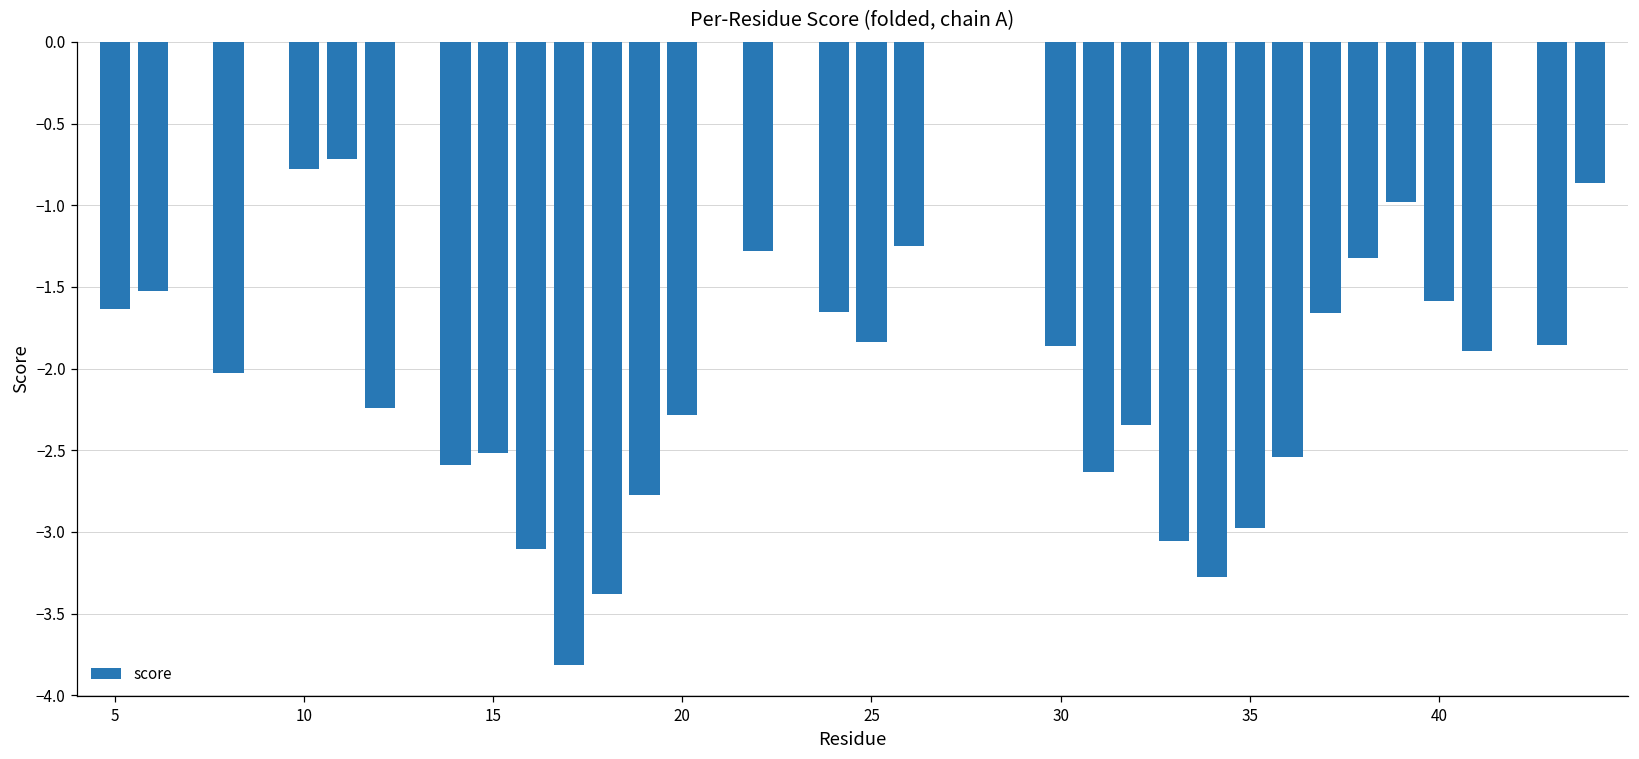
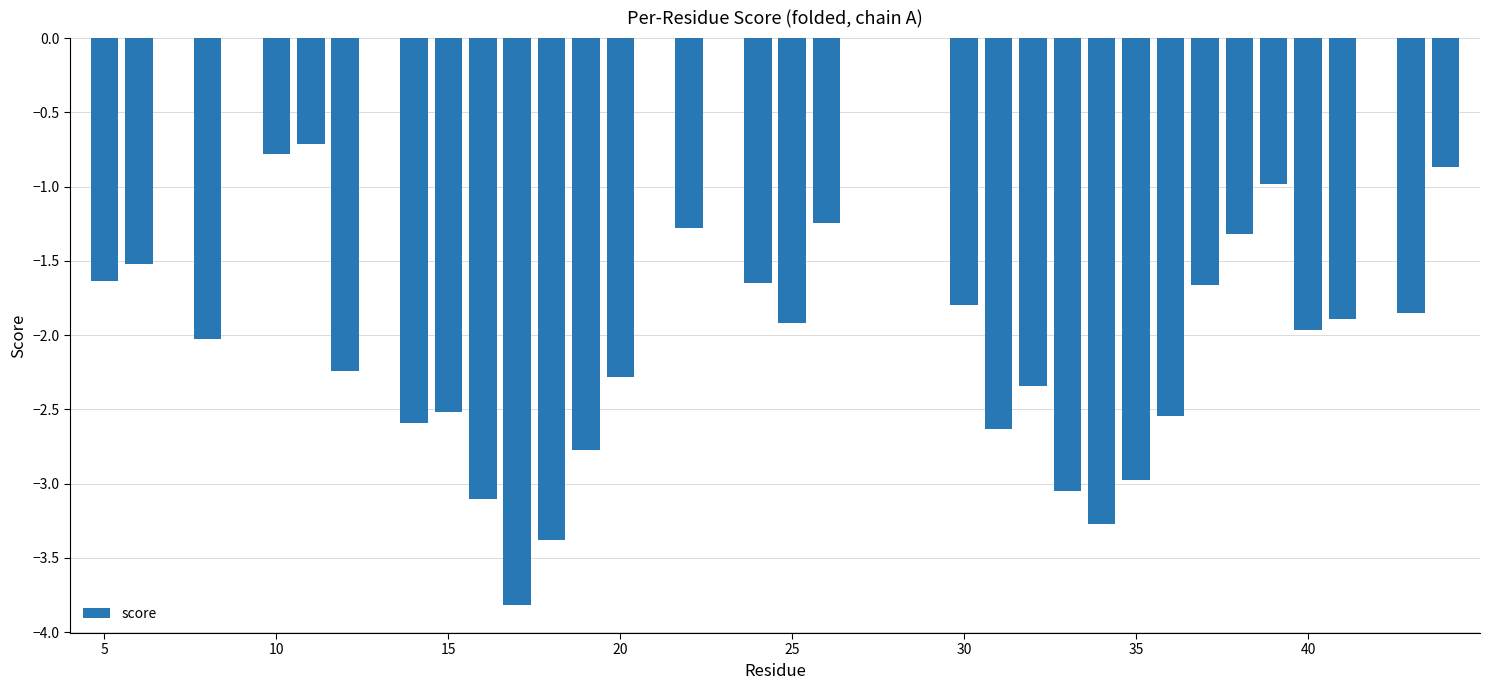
25: -1.84 -> -1.92
30: -1.86 -> -1.80
40: -1.58 -> -1.96
